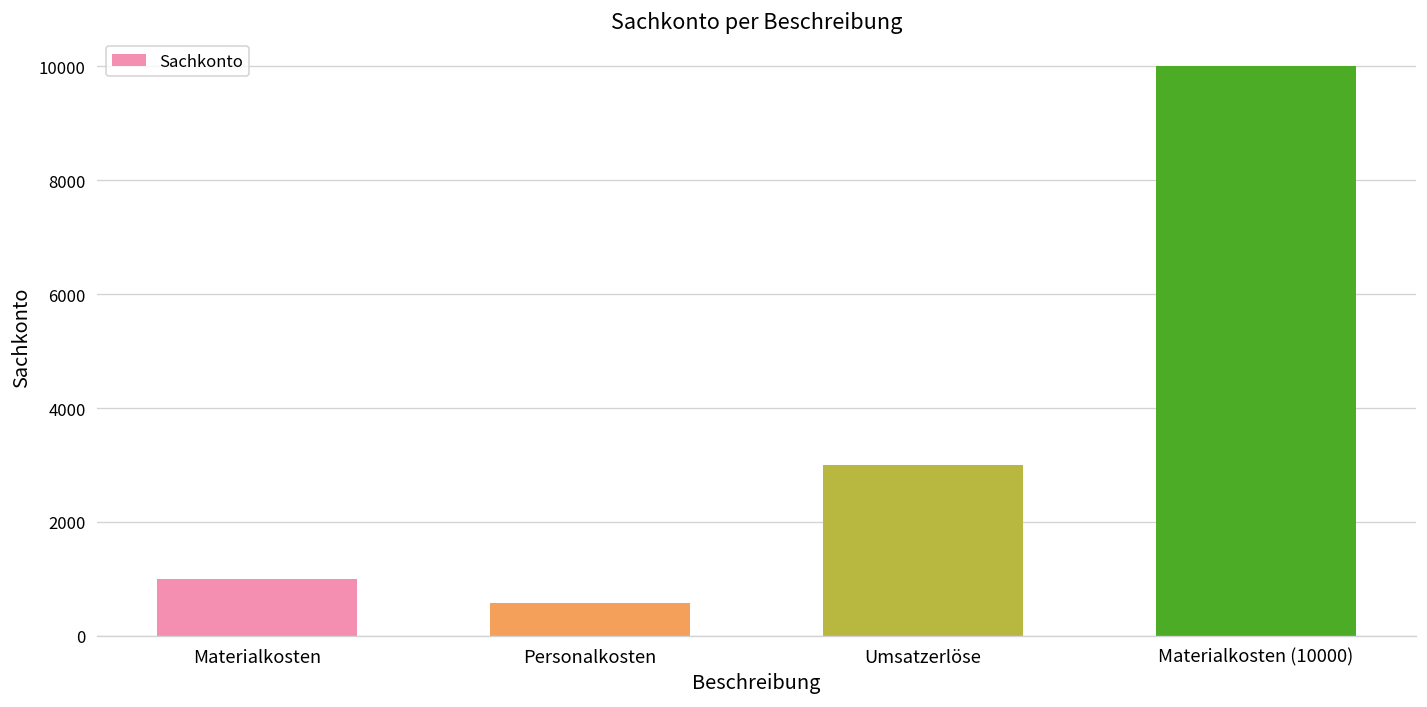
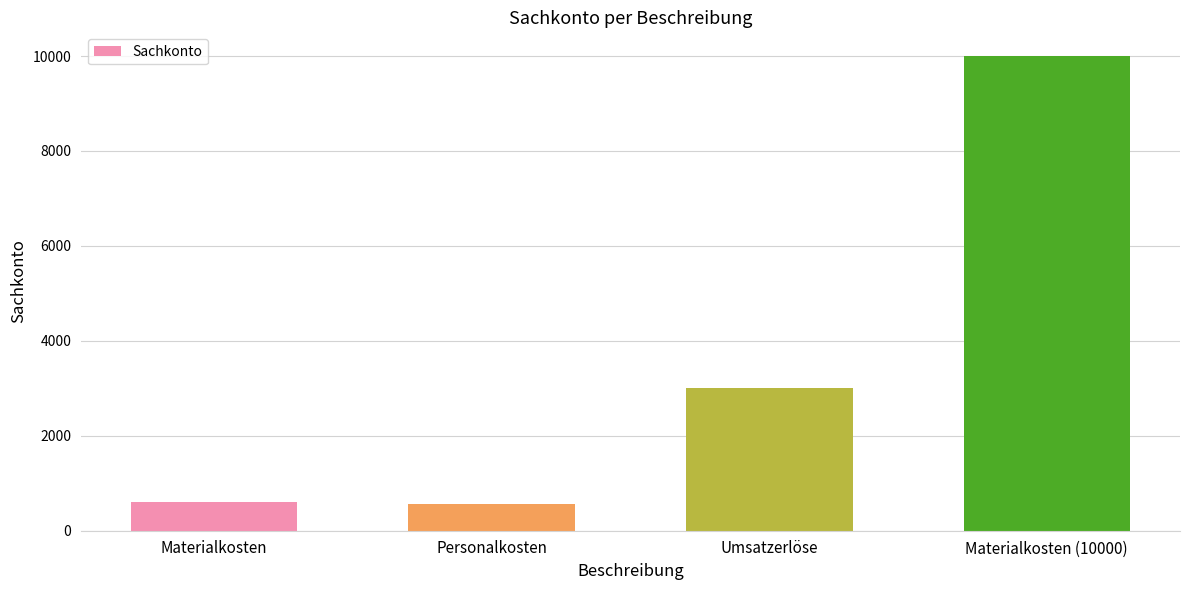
Materialkosten: 1000 -> 600
